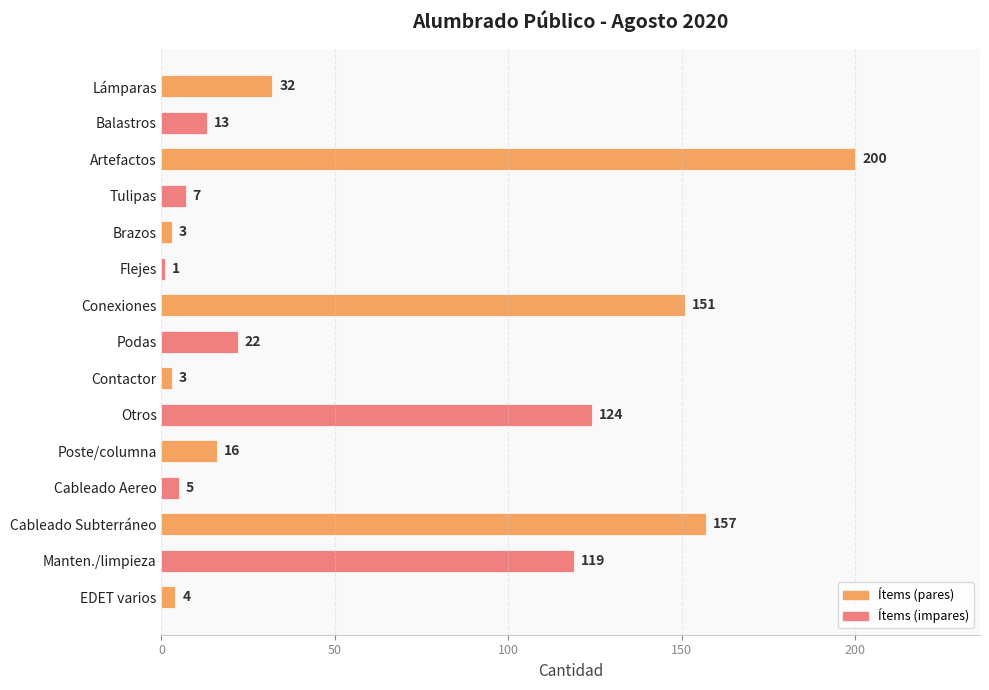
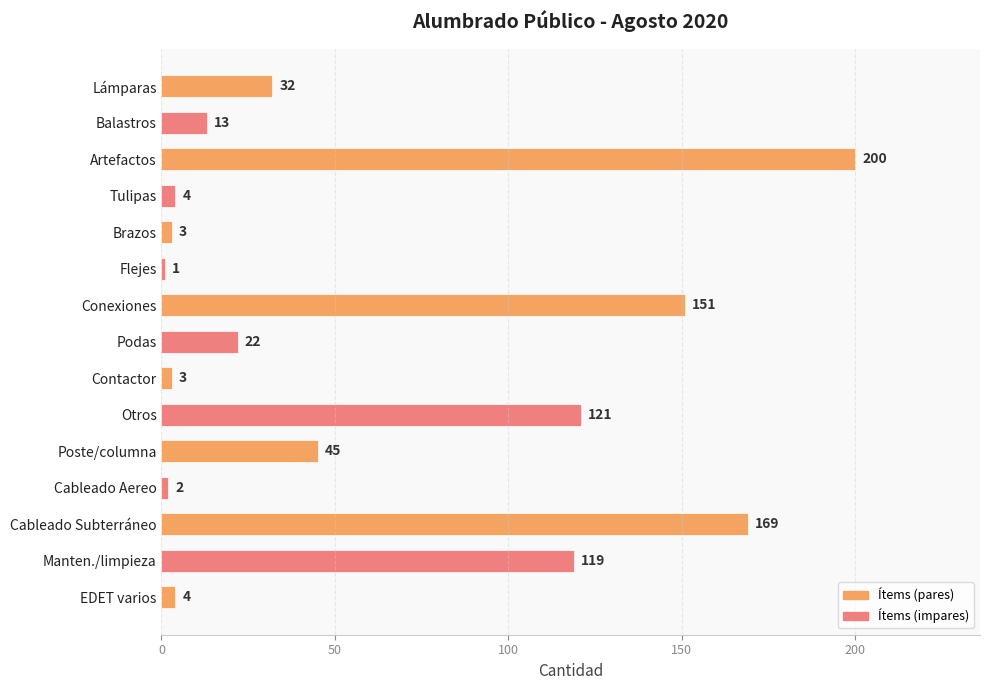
Tulipas: 7 -> 4
Otros: 124 -> 121
Poste/columna: 16 -> 45
Cableado Aereo: 5 -> 2
Cableado Subterráneo: 157 -> 169
